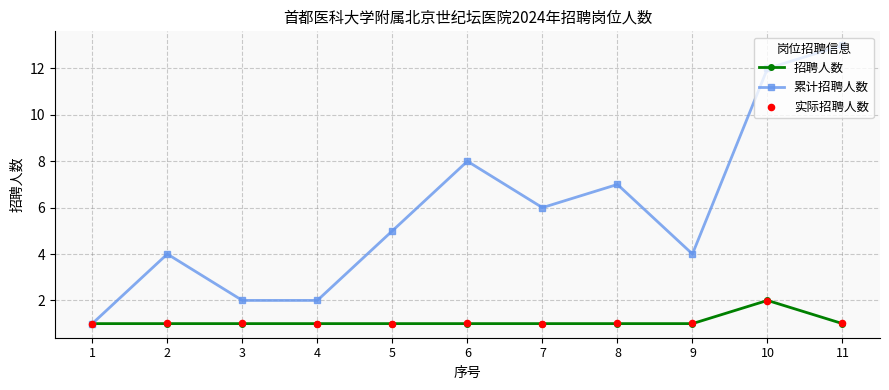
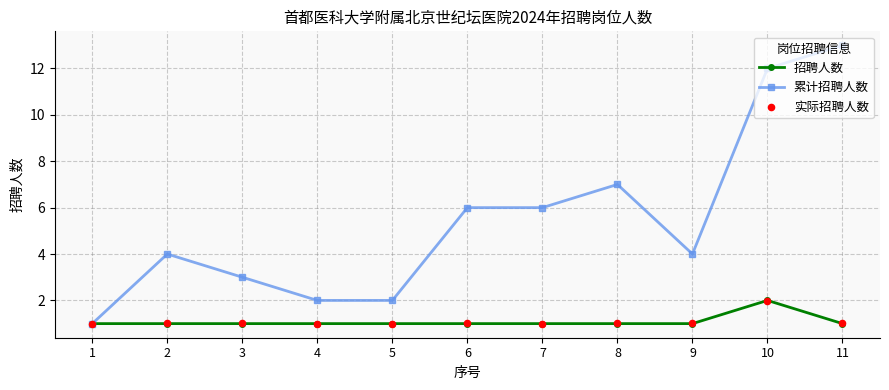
累计招聘人数, 3: 2 -> 3
累计招聘人数, 5: 5 -> 2
累计招聘人数, 6: 8 -> 6
